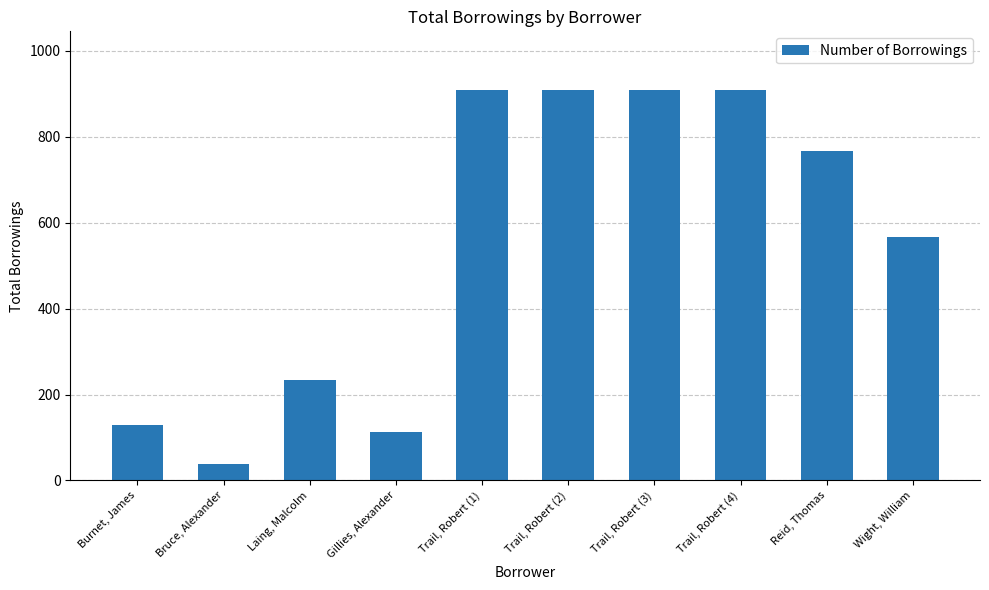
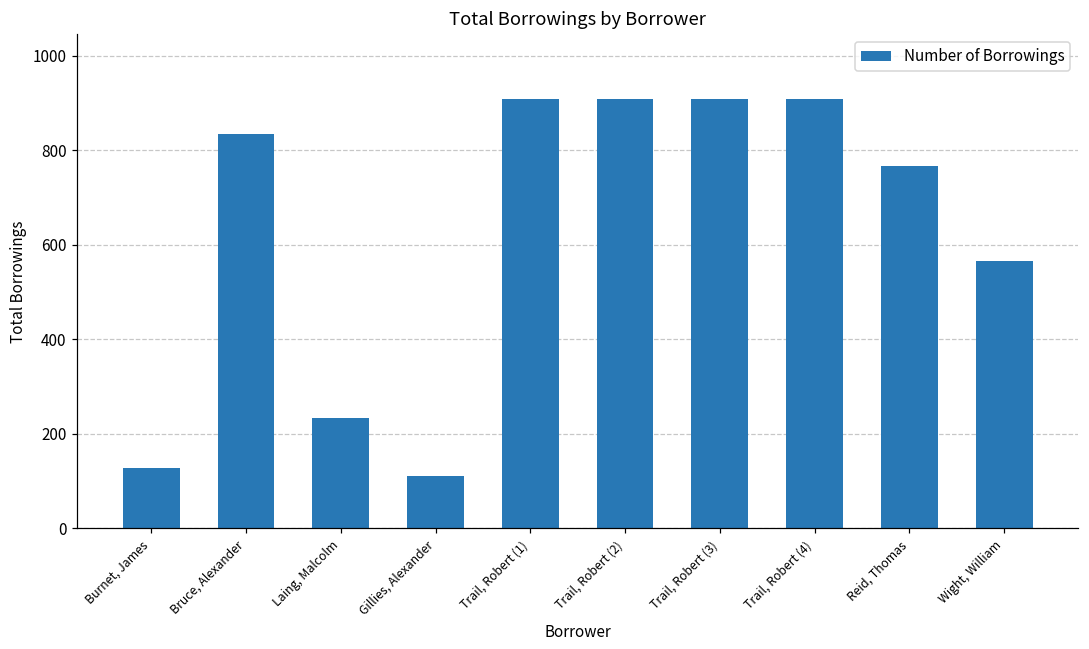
Bruce, Alexander: 40 -> 830
